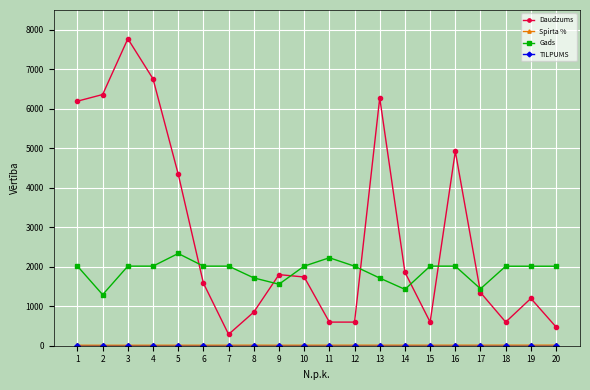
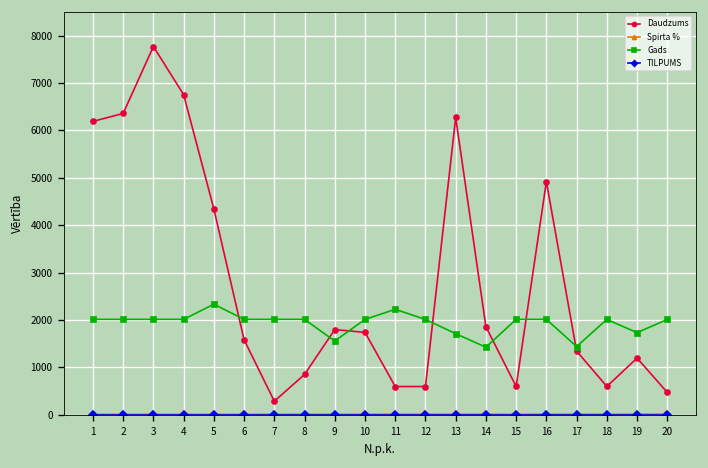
Gads, 2: 1300 -> 2000
Gads, 8: 1700 -> 2000
Gads, 19: 2000 -> 1700
